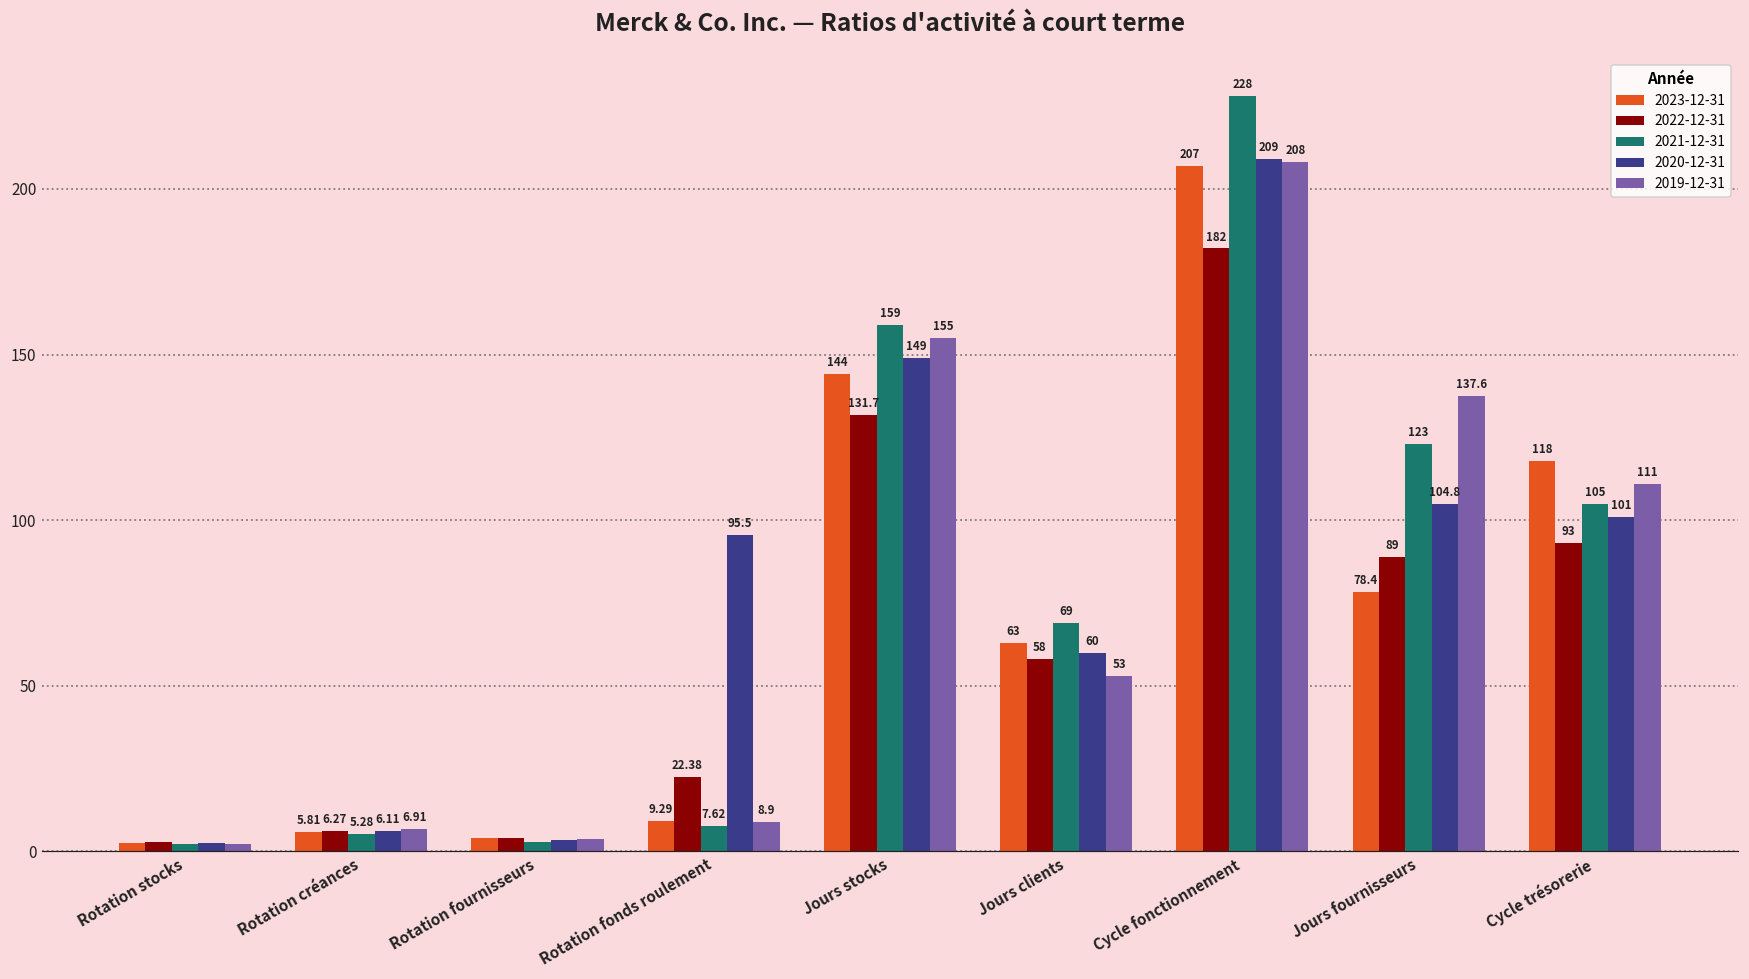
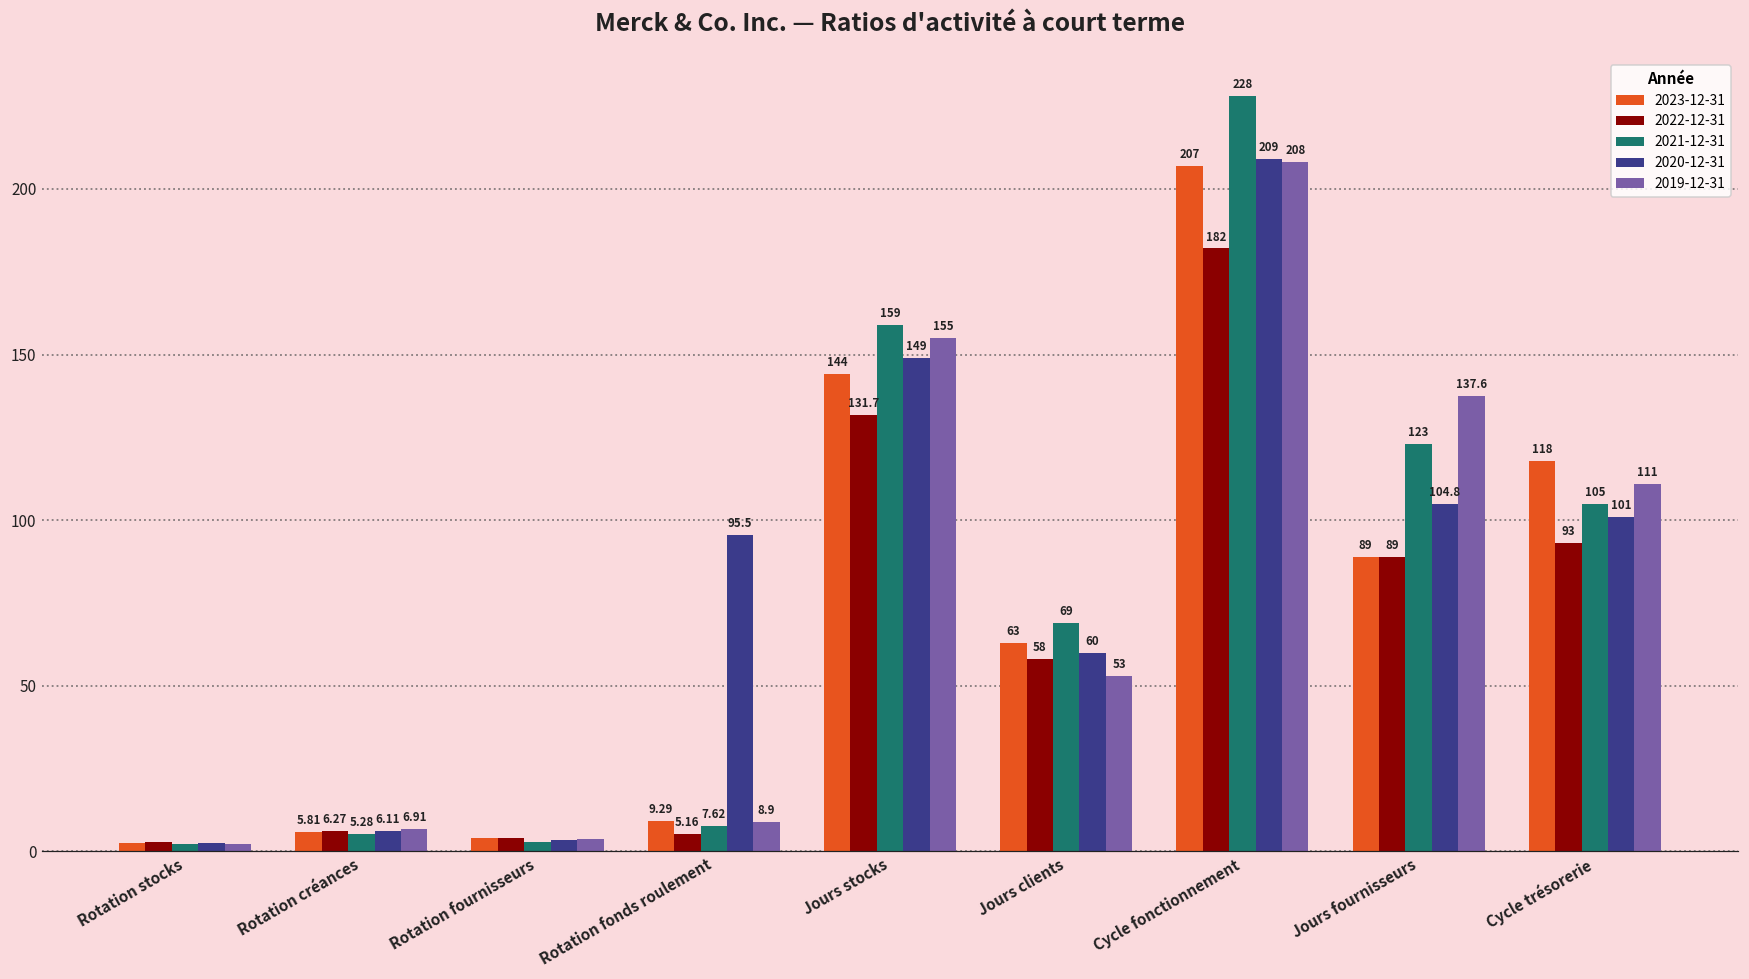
2022-12-31, Rotation fonds roulement: 22.38 -> 5.16
2023-12-31, Jours fournisseurs: 78.4 -> 89
